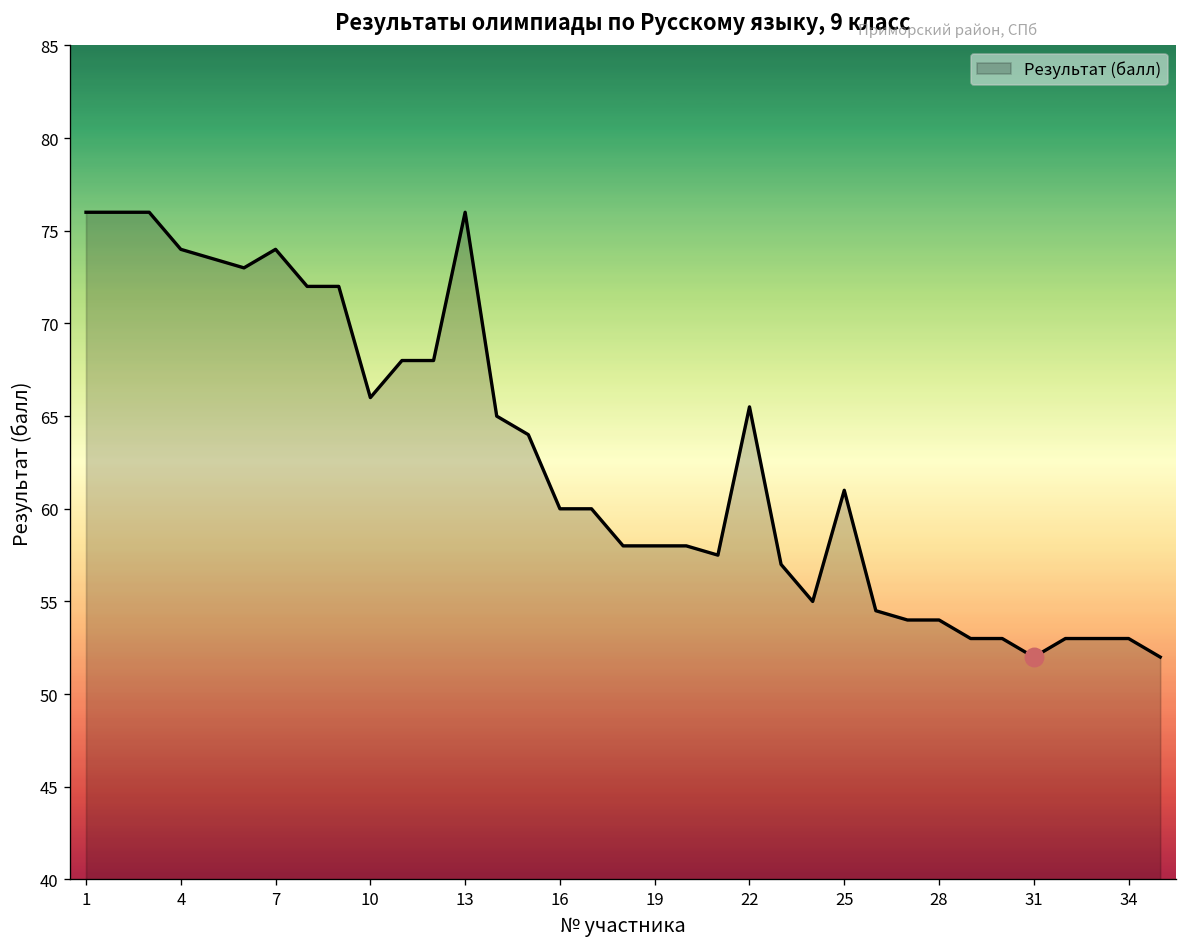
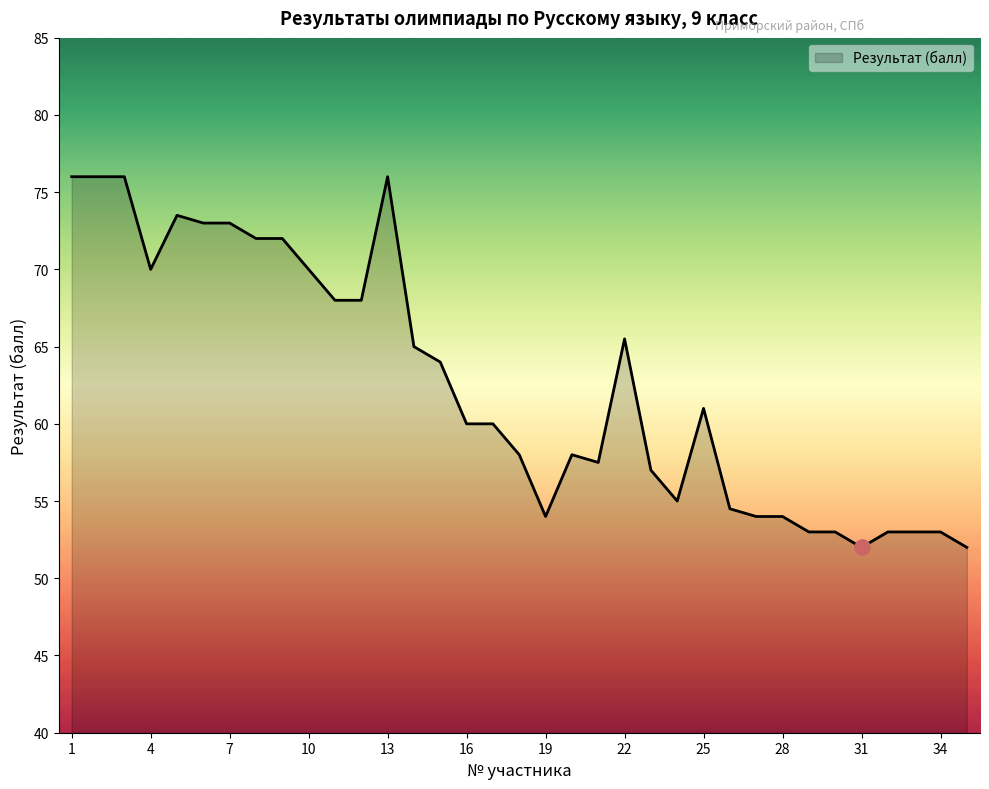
Результат (балл), 4: 74 -> 70
Результат (балл), 7: 74 -> 73
Результат (балл), 10: 66 -> 70
Результат (балл), 19: 58 -> 54
